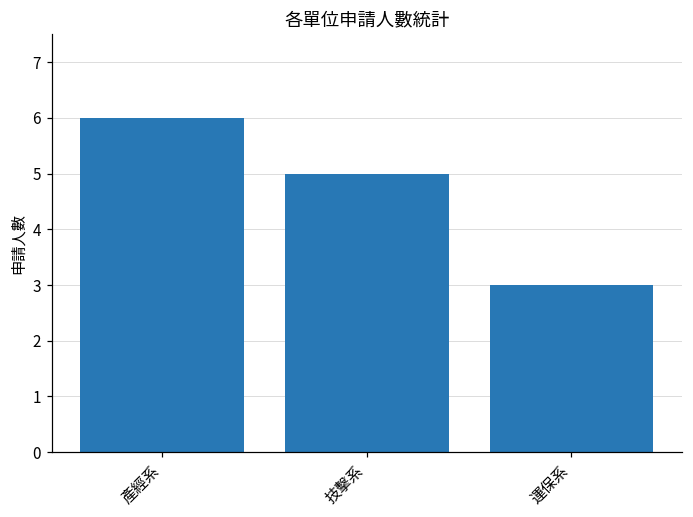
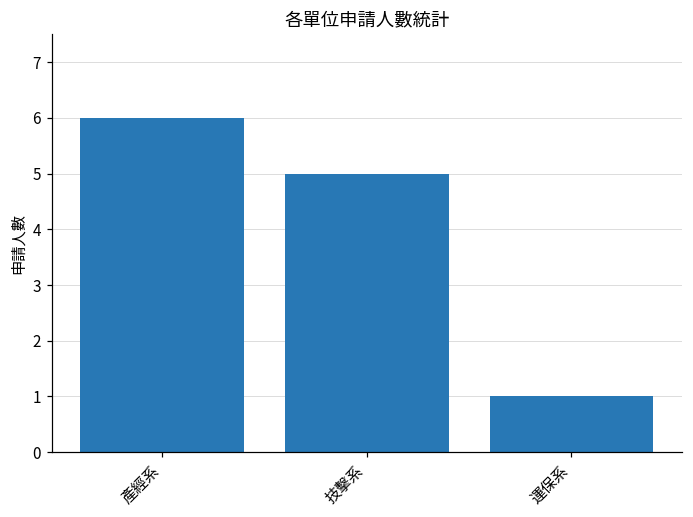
運保系: 3 -> 1
